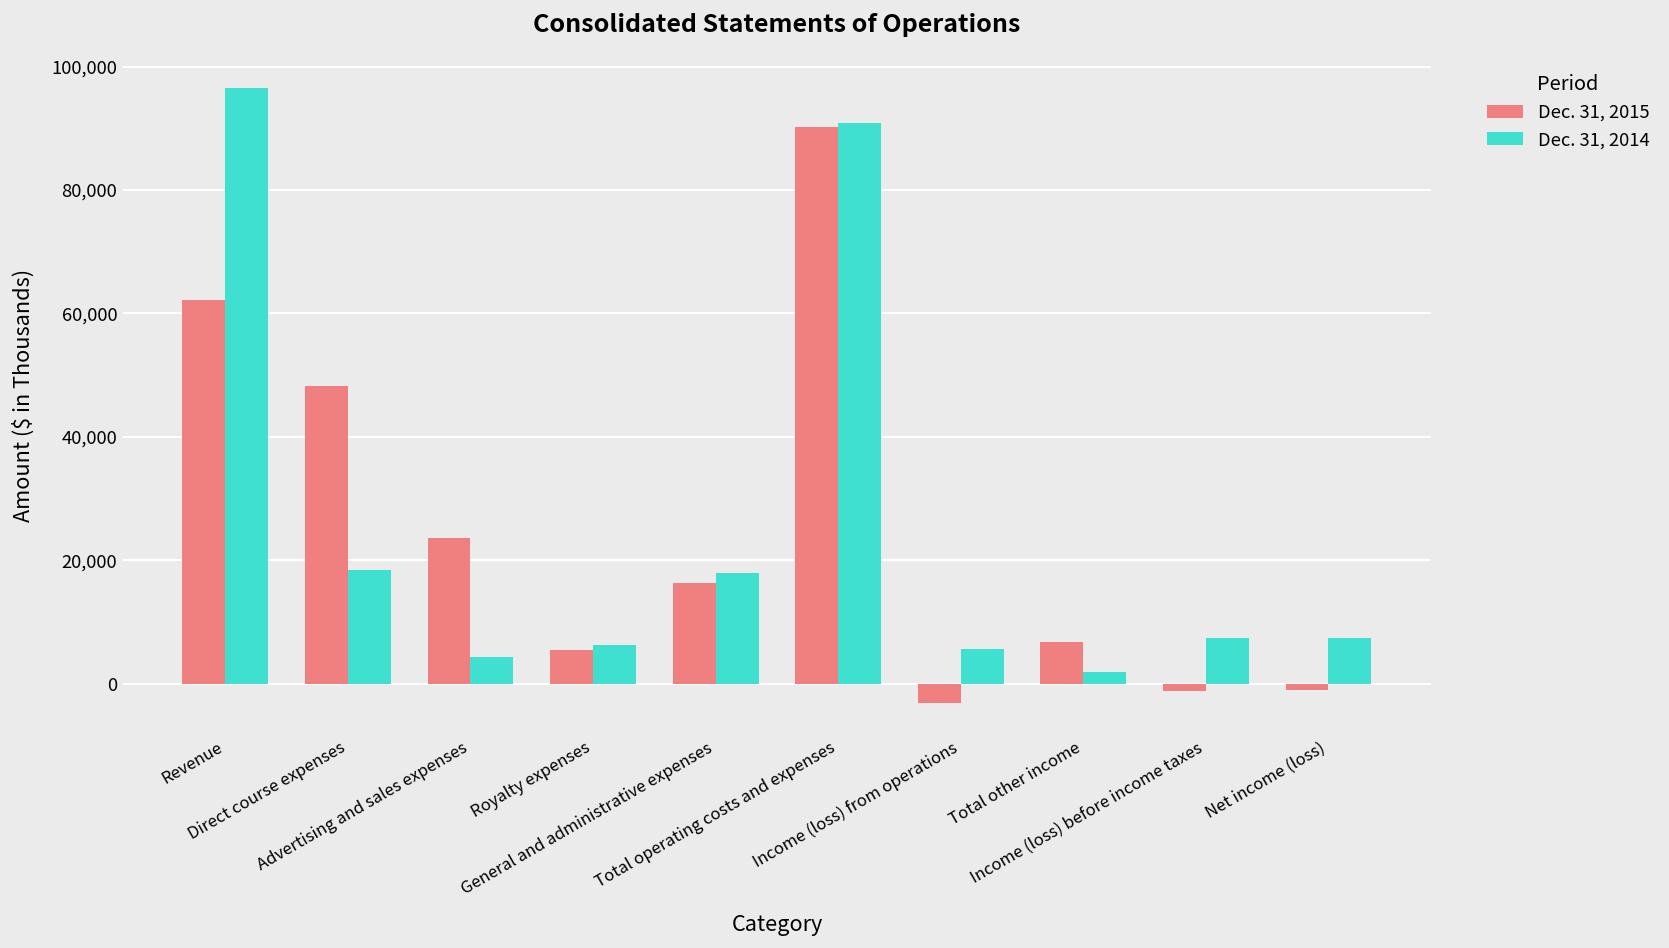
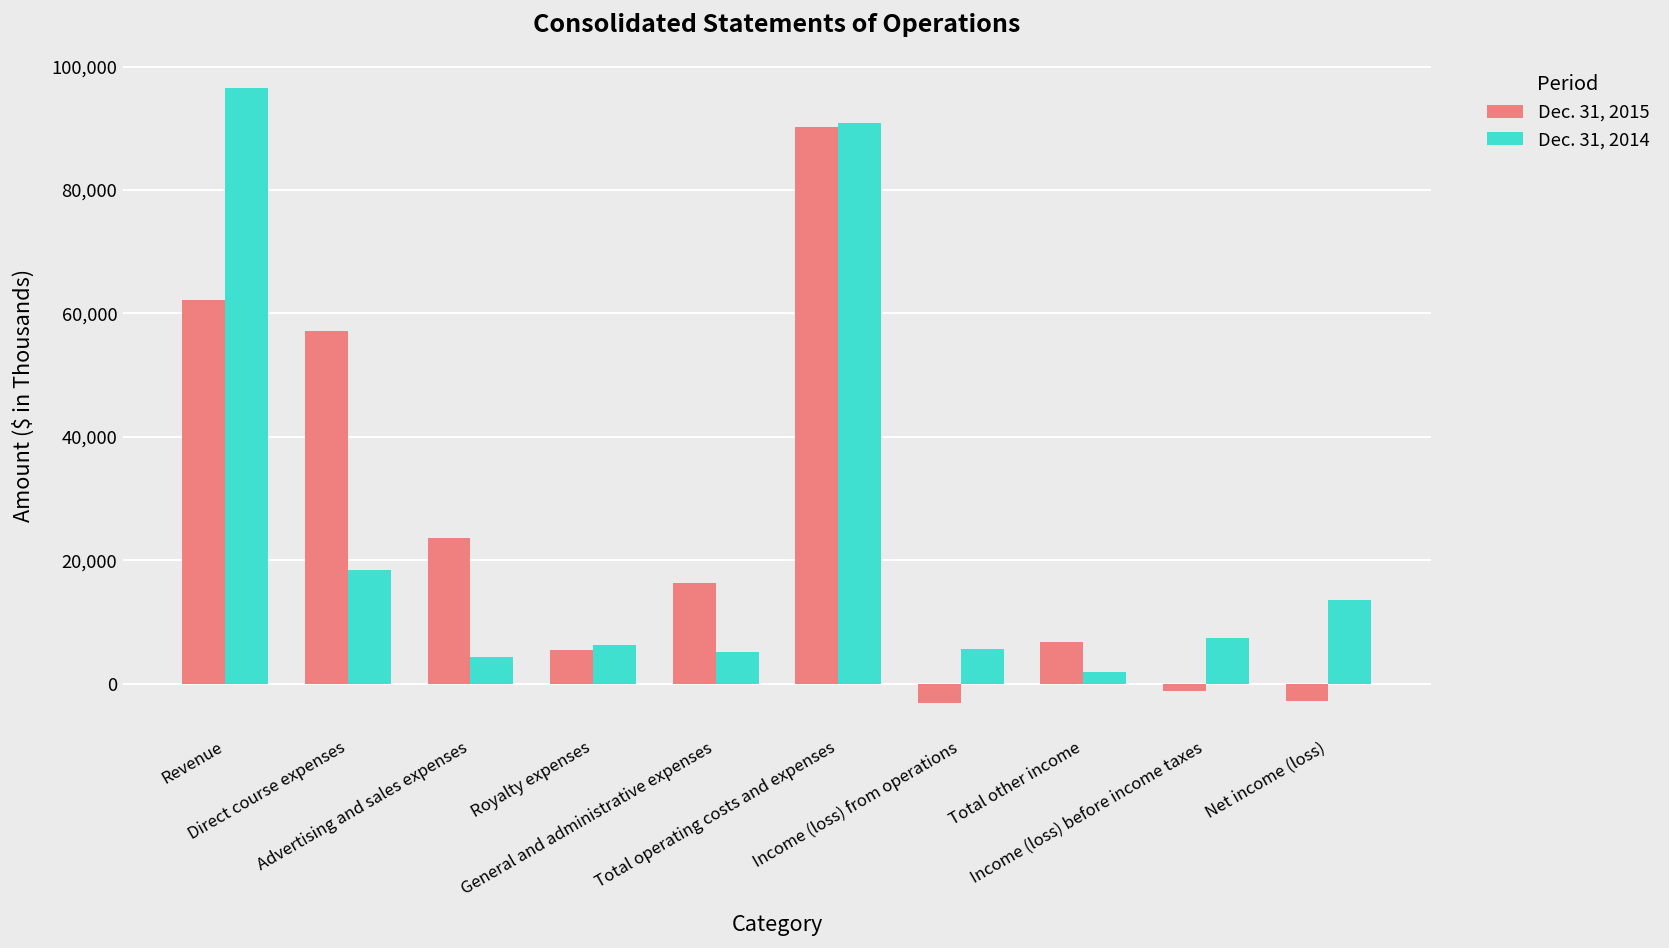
Dec. 31, 2015, Direct course expenses: 48,000 -> 57,000
Dec. 31, 2014, General and administrative expenses: 18,000 -> 5,000
Dec. 31, 2015, Net income (loss): -1,000 -> -3,000
Dec. 31, 2014, Net income (loss): 7,000 -> 14,000
